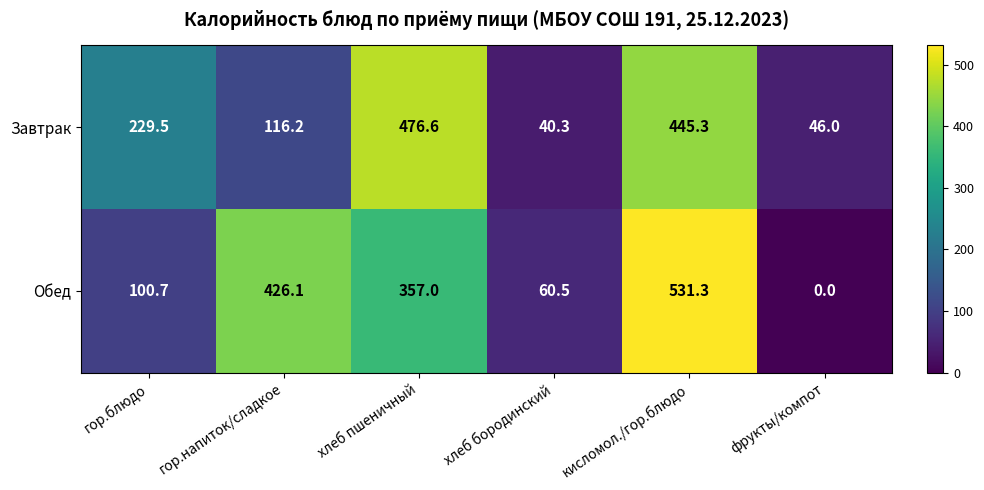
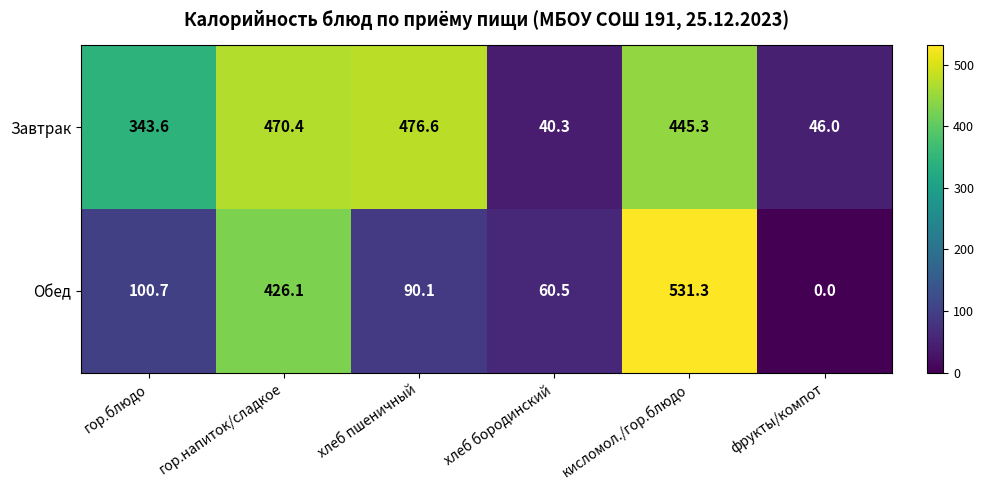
Завтрак, гор.блюдо: 229.5 -> 343.6
Завтрак, гор.напиток/сладкое: 116.2 -> 470.4
Обед, хлеб пшеничный: 357.0 -> 90.1
